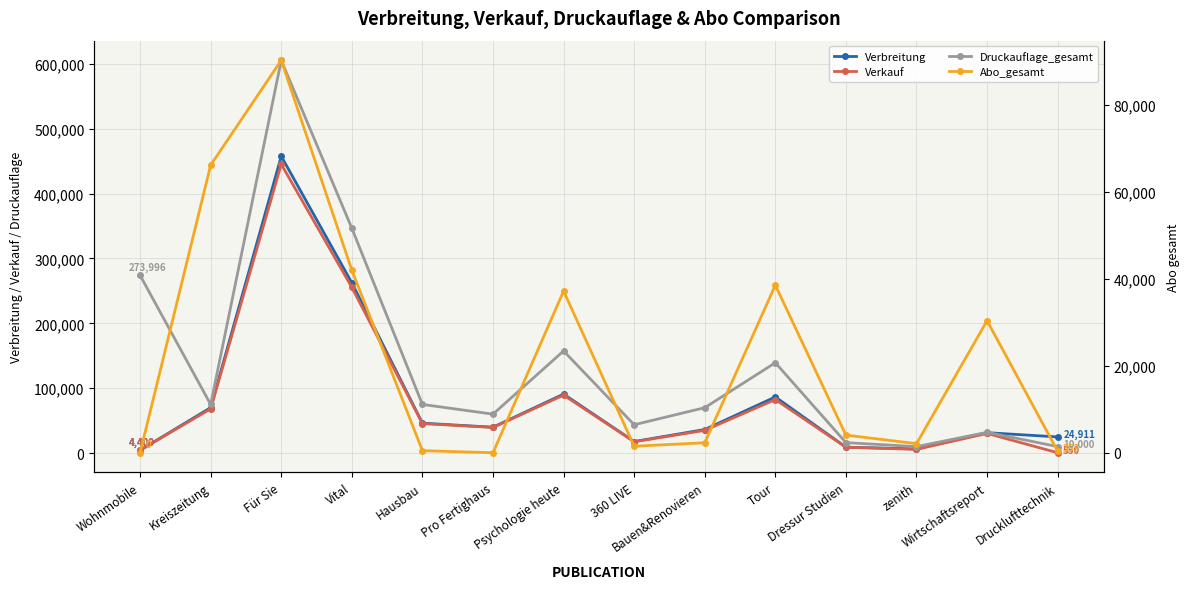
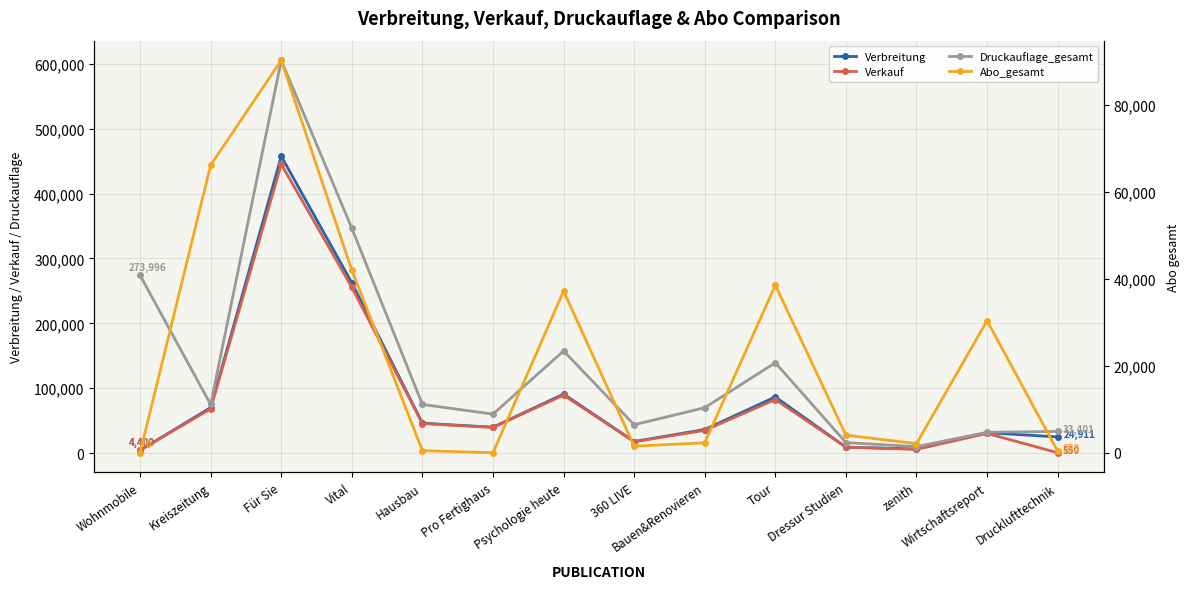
Druckauflage_gesamt, Drucklufttechnik: 10,000 -> 33,401
